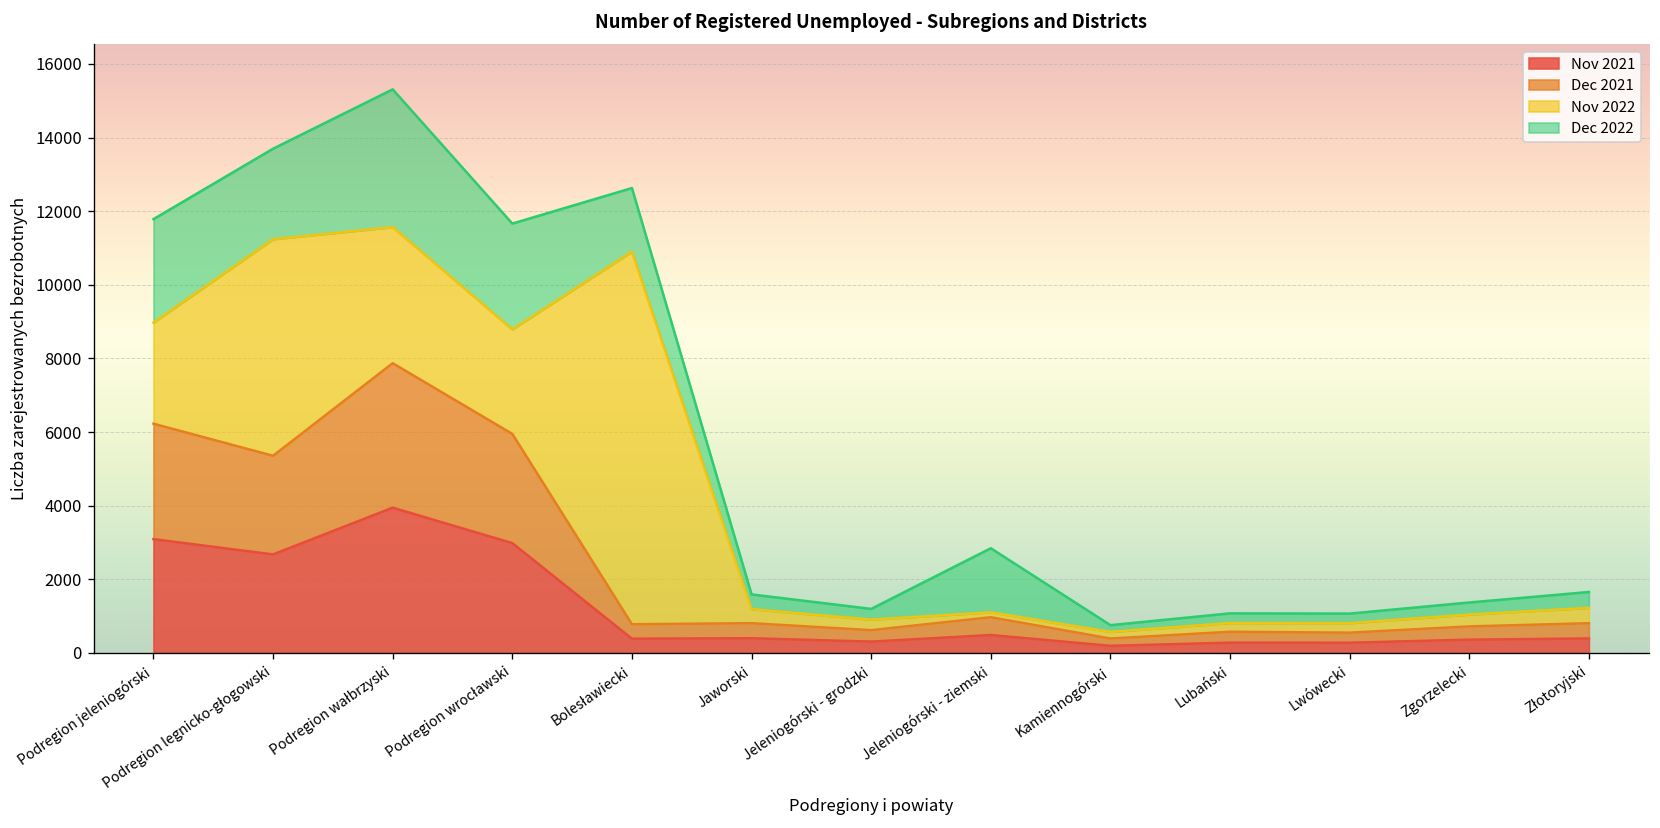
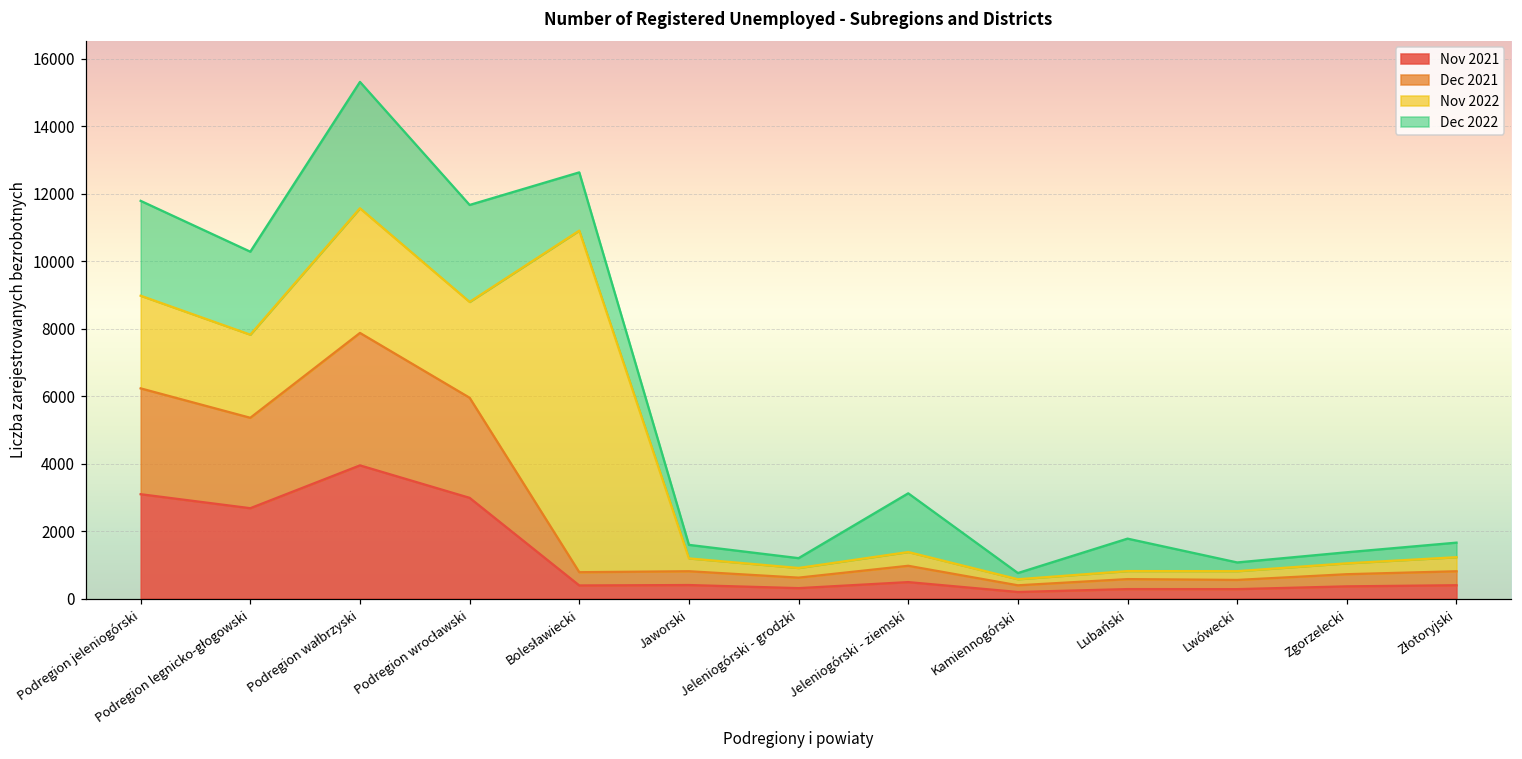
Nov 2022, Podregion legnicko-głogowski: 5900 -> 2500
Nov 2022, Jeleniogórski - ziemski: 100 -> 400
Dec 2022, Lubański: 300 -> 1000
